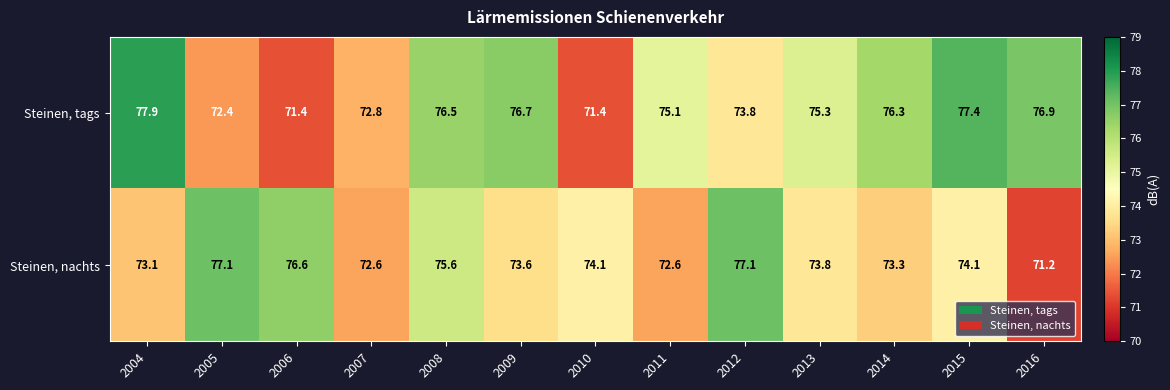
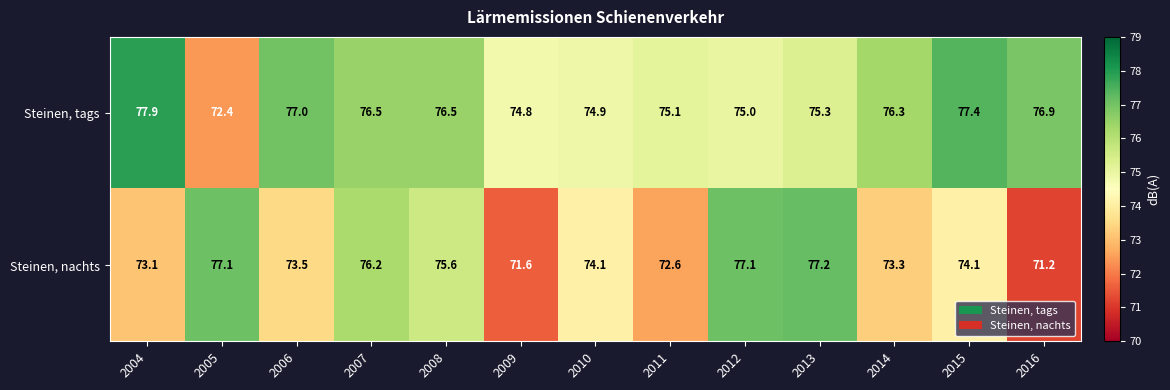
Steinen, tags, 2006: 71.4 -> 77.0
Steinen, tags, 2007: 72.8 -> 76.5
Steinen, tags, 2009: 76.7 -> 74.8
Steinen, tags, 2010: 71.4 -> 74.9
Steinen, tags, 2012: 73.8 -> 75.0
Steinen, nachts, 2006: 76.6 -> 73.5
Steinen, nachts, 2007: 72.6 -> 76.2
Steinen, nachts, 2009: 73.6 -> 71.6
Steinen, nachts, 2013: 73.8 -> 77.2
